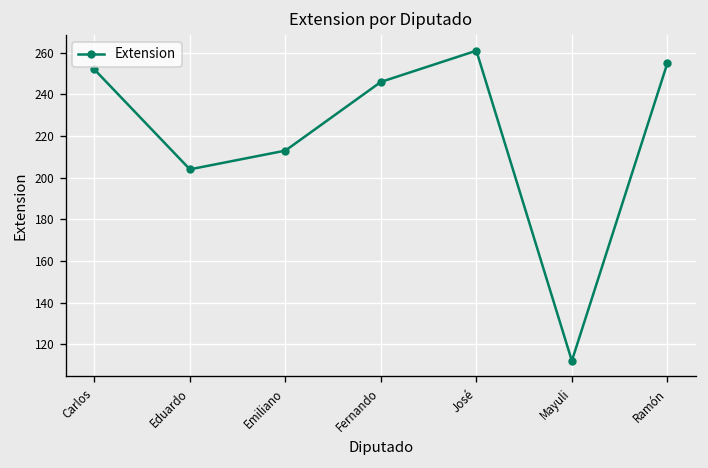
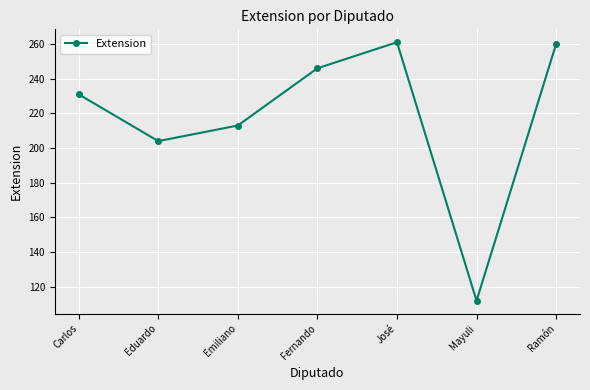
Carlos: 252 -> 231
Ramón: 255 -> 260
